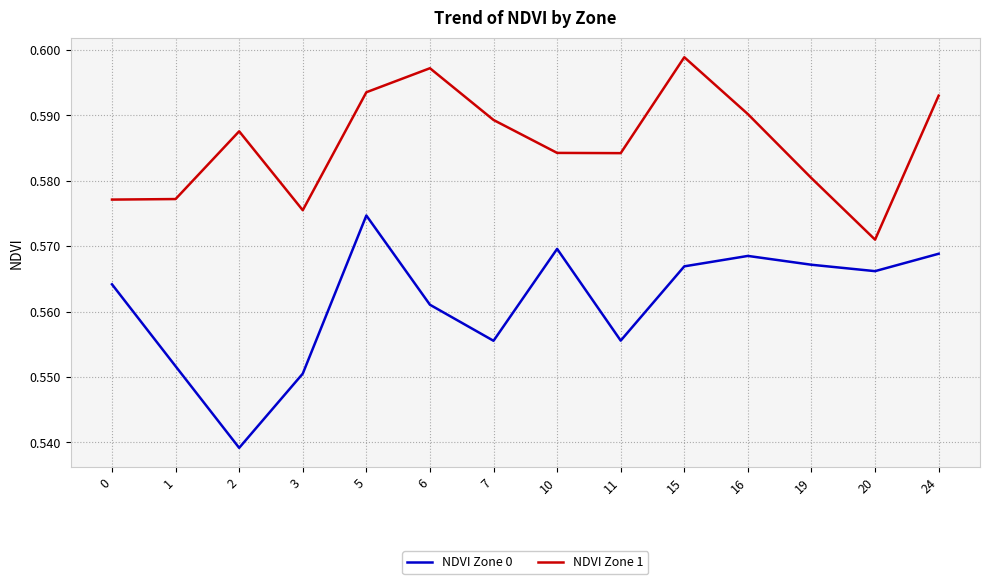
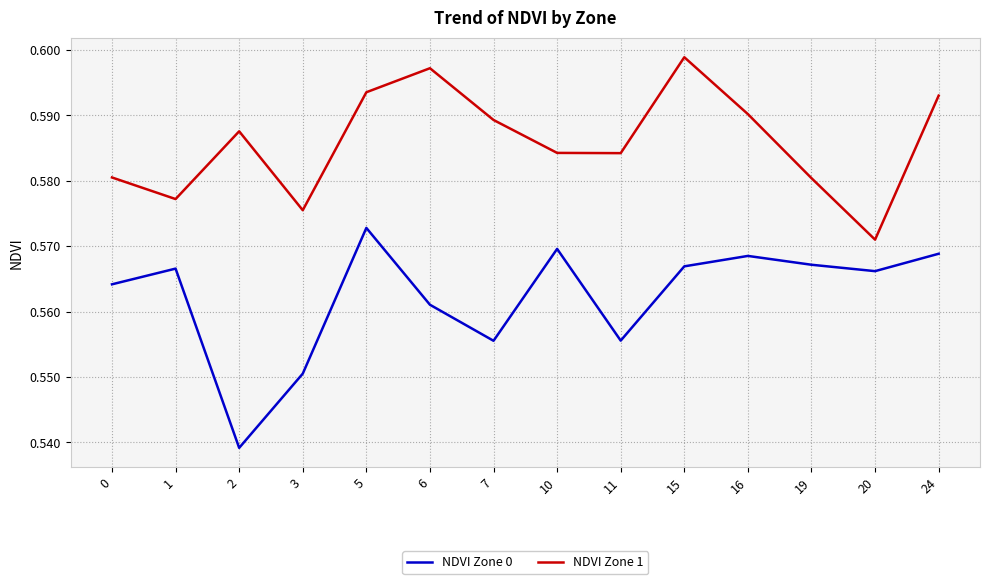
NDVI Zone 1, 0: 0.577 -> 0.581
NDVI Zone 0, 1: 0.552 -> 0.567
NDVI Zone 0, 5: 0.575 -> 0.573
